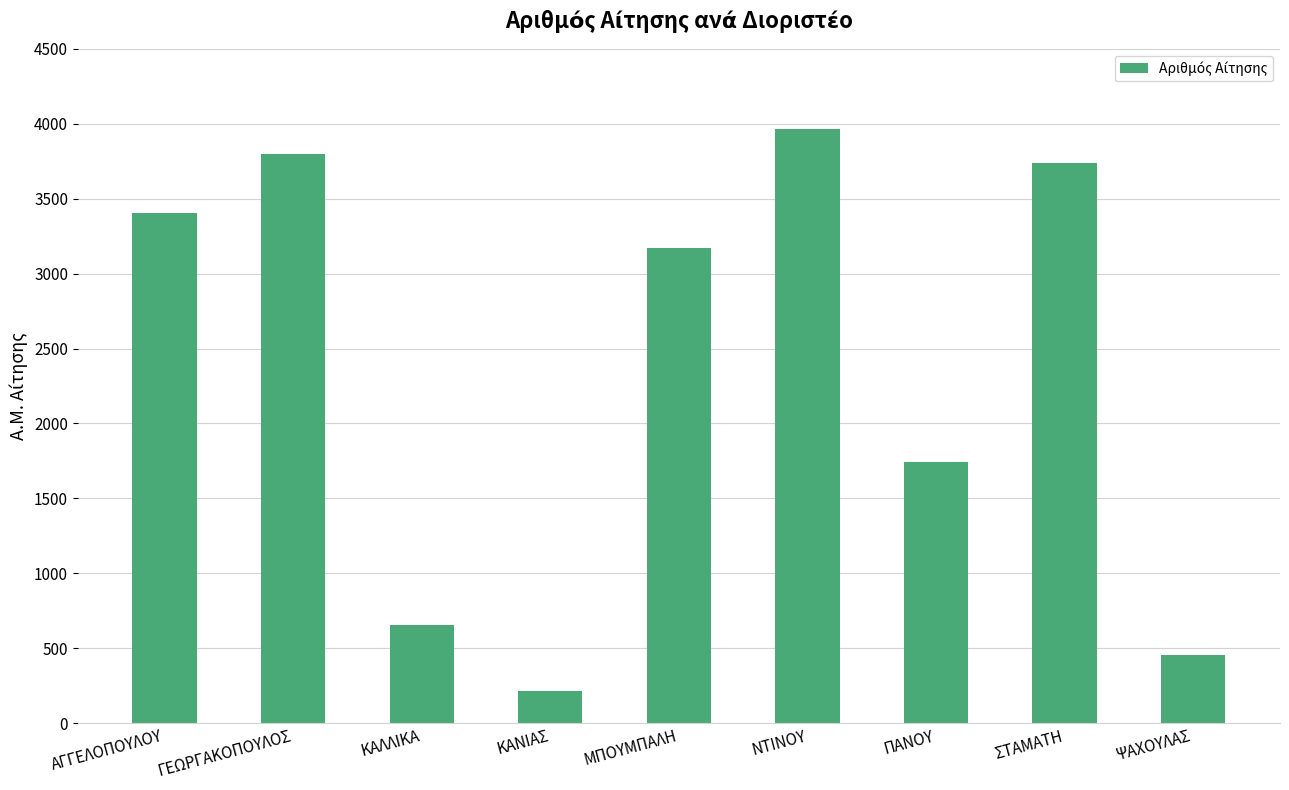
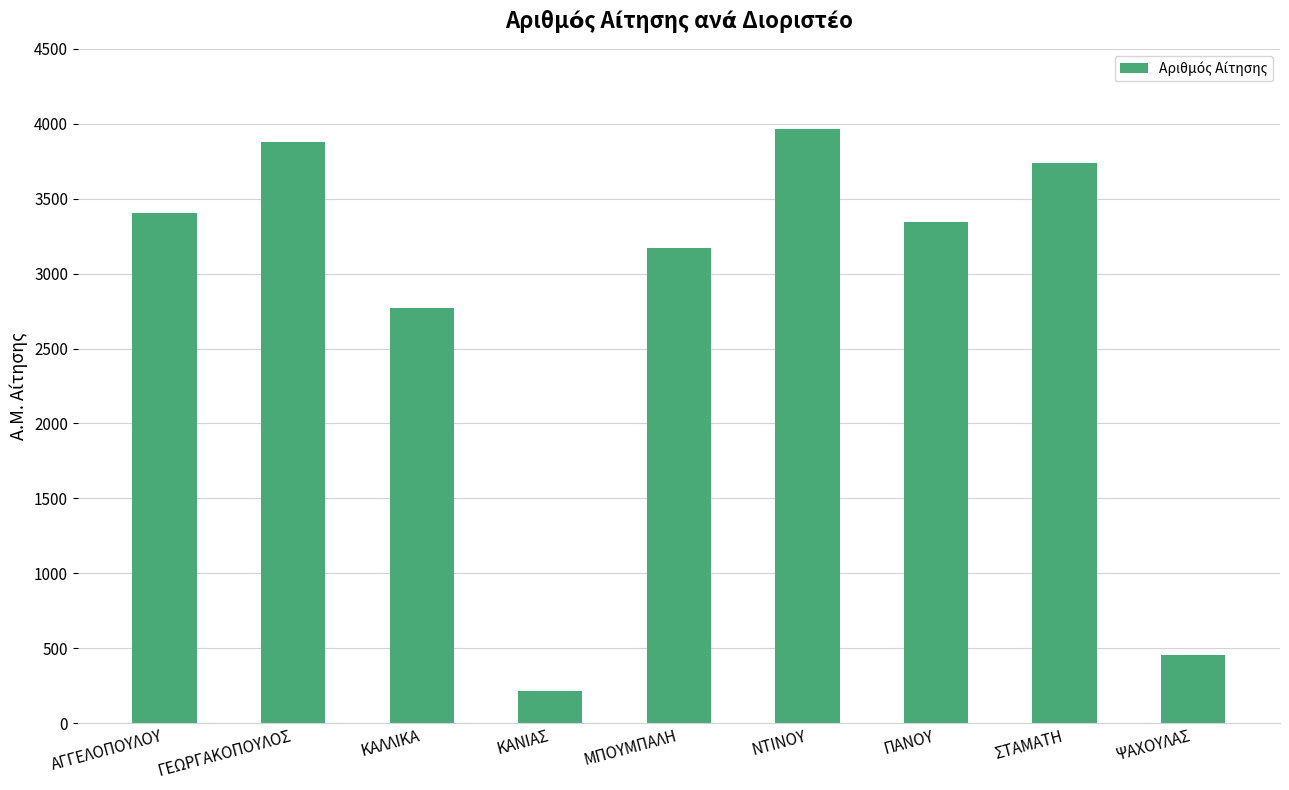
ΓΕΩΡΓΑΚΟΠΟΥΛΟΣ: 3800 -> 3880
ΚΑΛΛΙΚΑ: 660 -> 2770
ΠΑΝΟΥ: 1740 -> 3350
